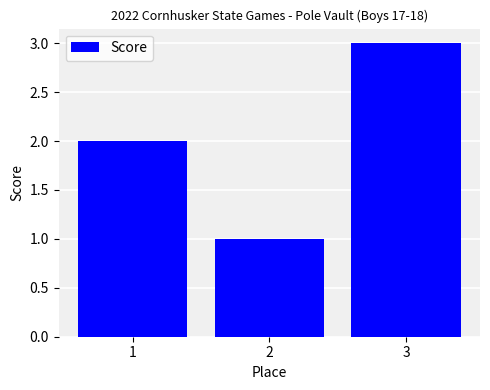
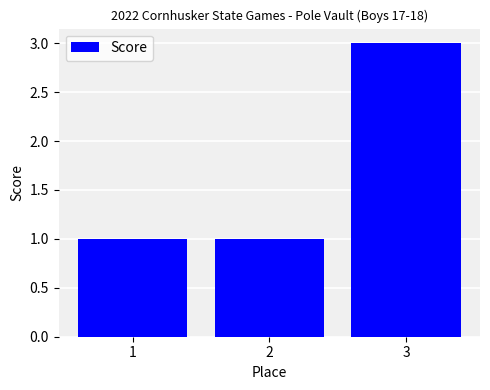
1: 2 -> 1
